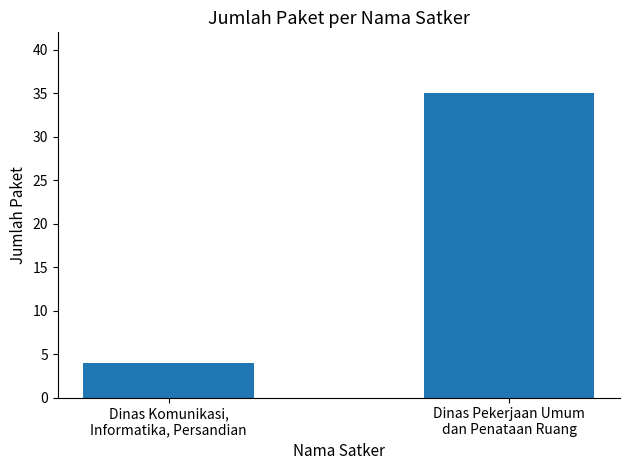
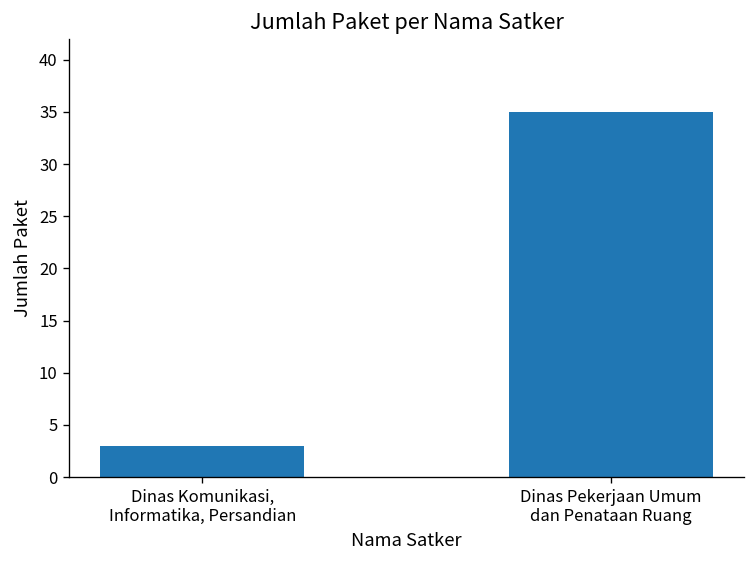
Dinas Komunikasi, Informatika, Persandian: 4 -> 3
